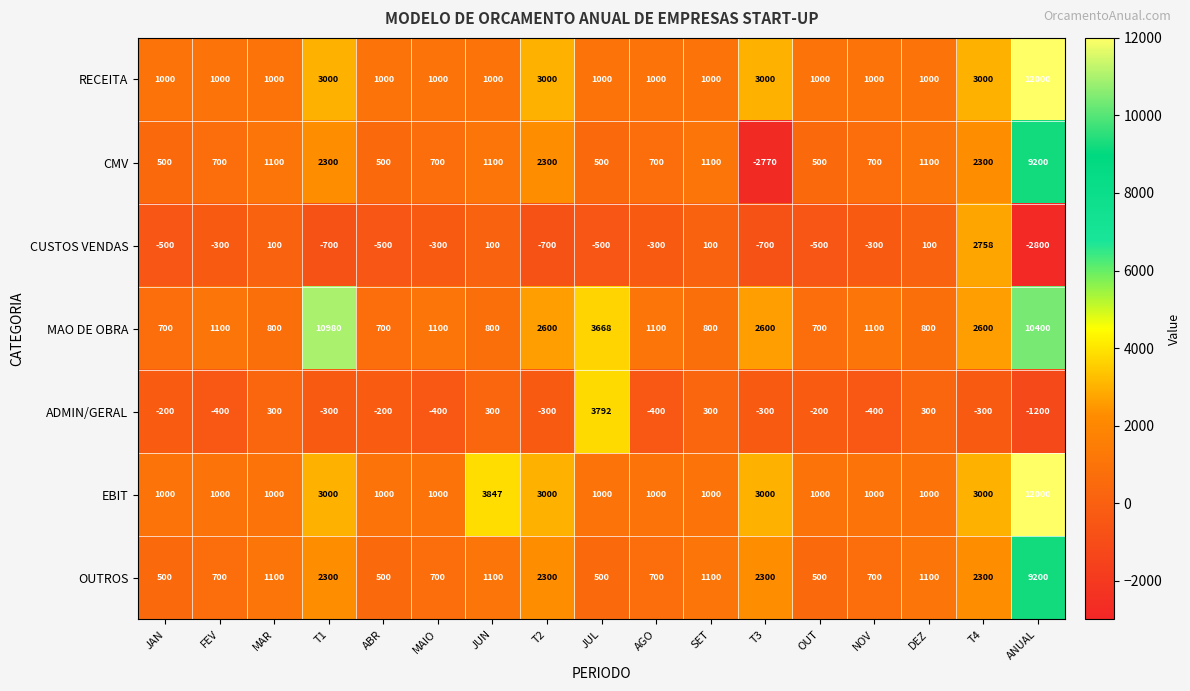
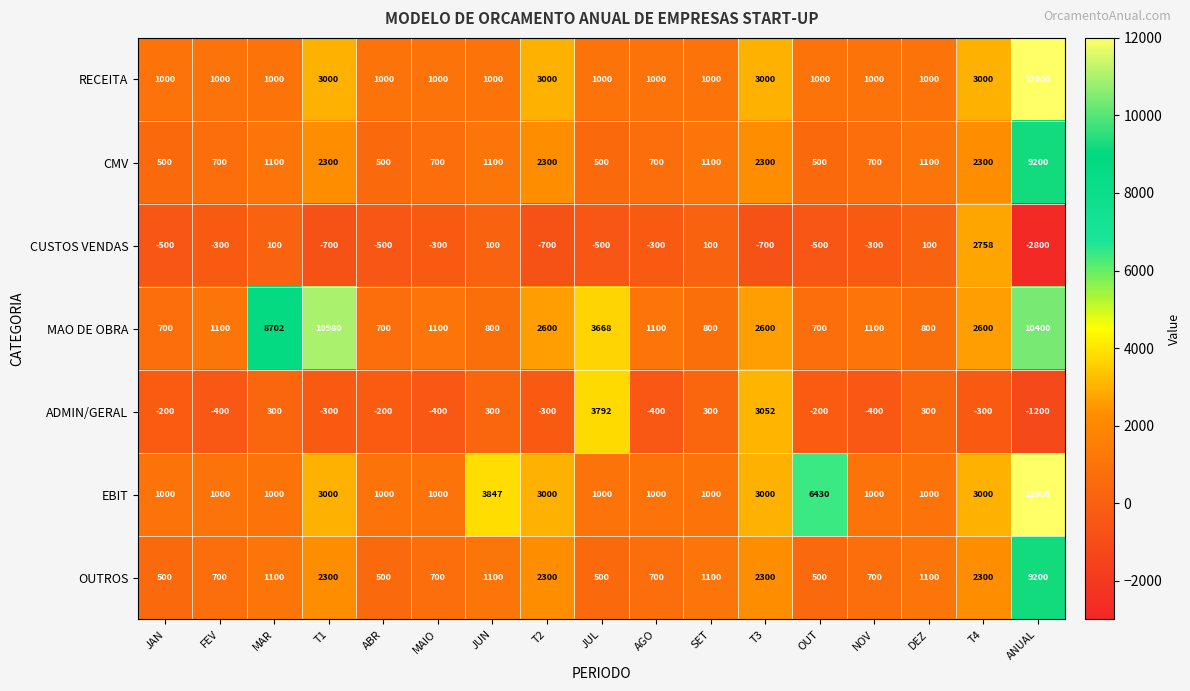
CMV, T3: -2770 -> 2300
MAO DE OBRA, MAR: 800 -> 8702
ADMIN/GERAL, T3: -300 -> 3052
EBIT, OUT: 1000 -> 6430
